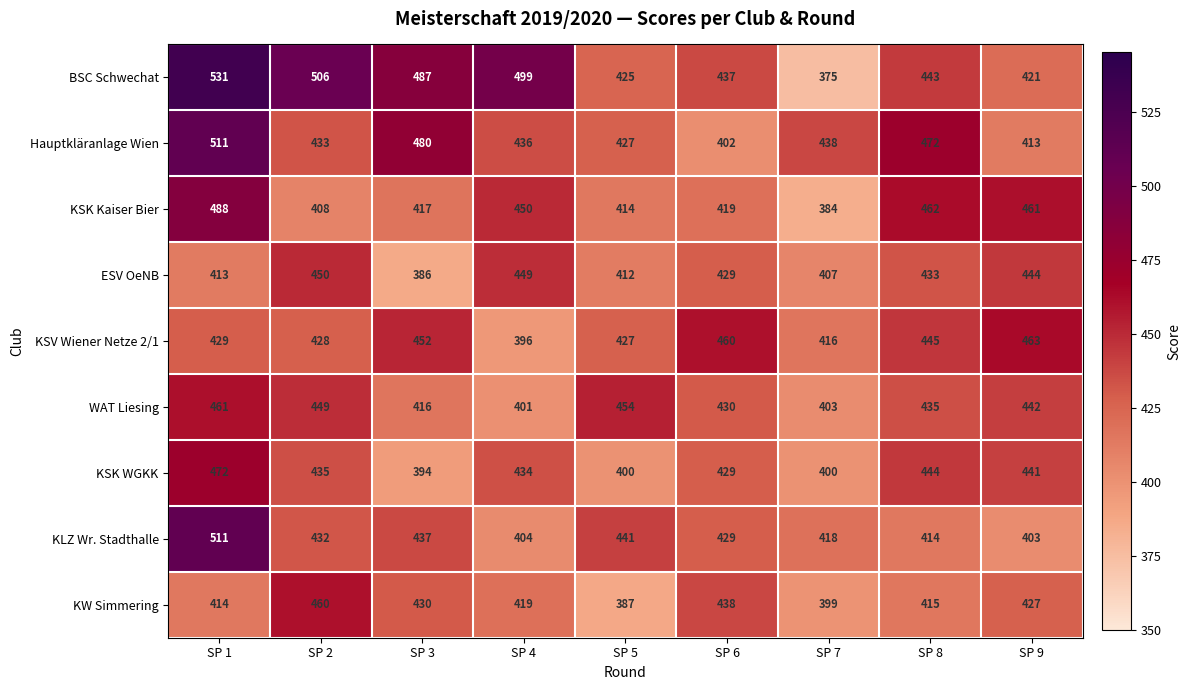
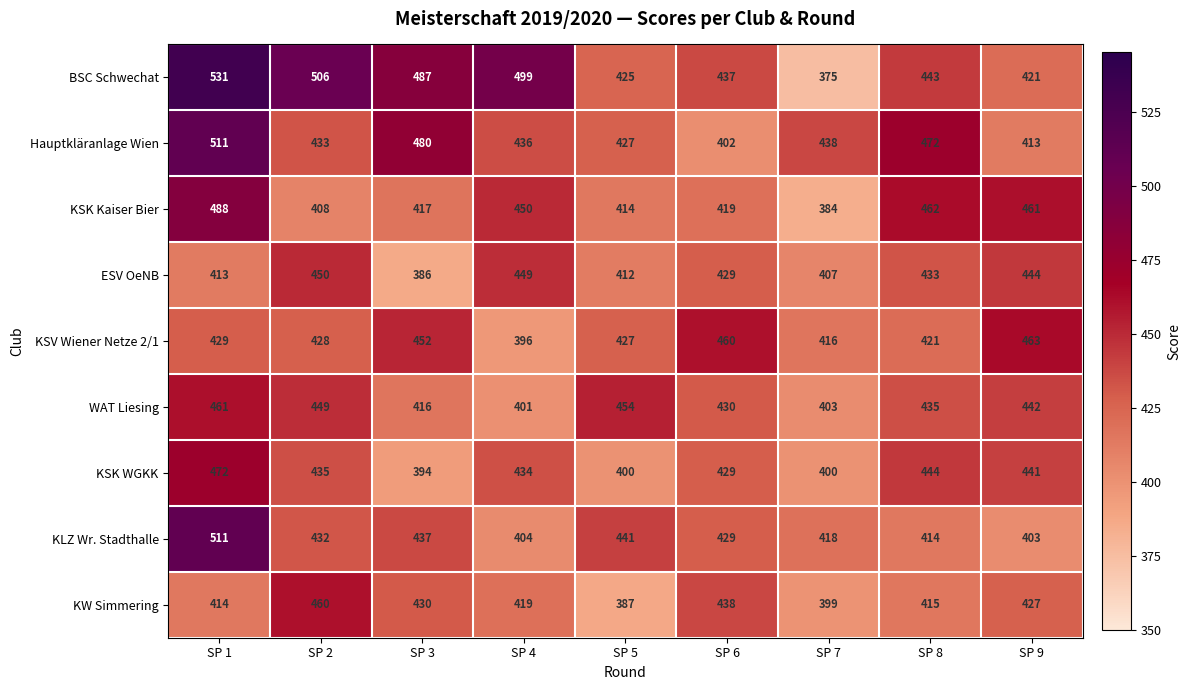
KSV Wiener Netze 2/1, SP 8: 445 -> 421
